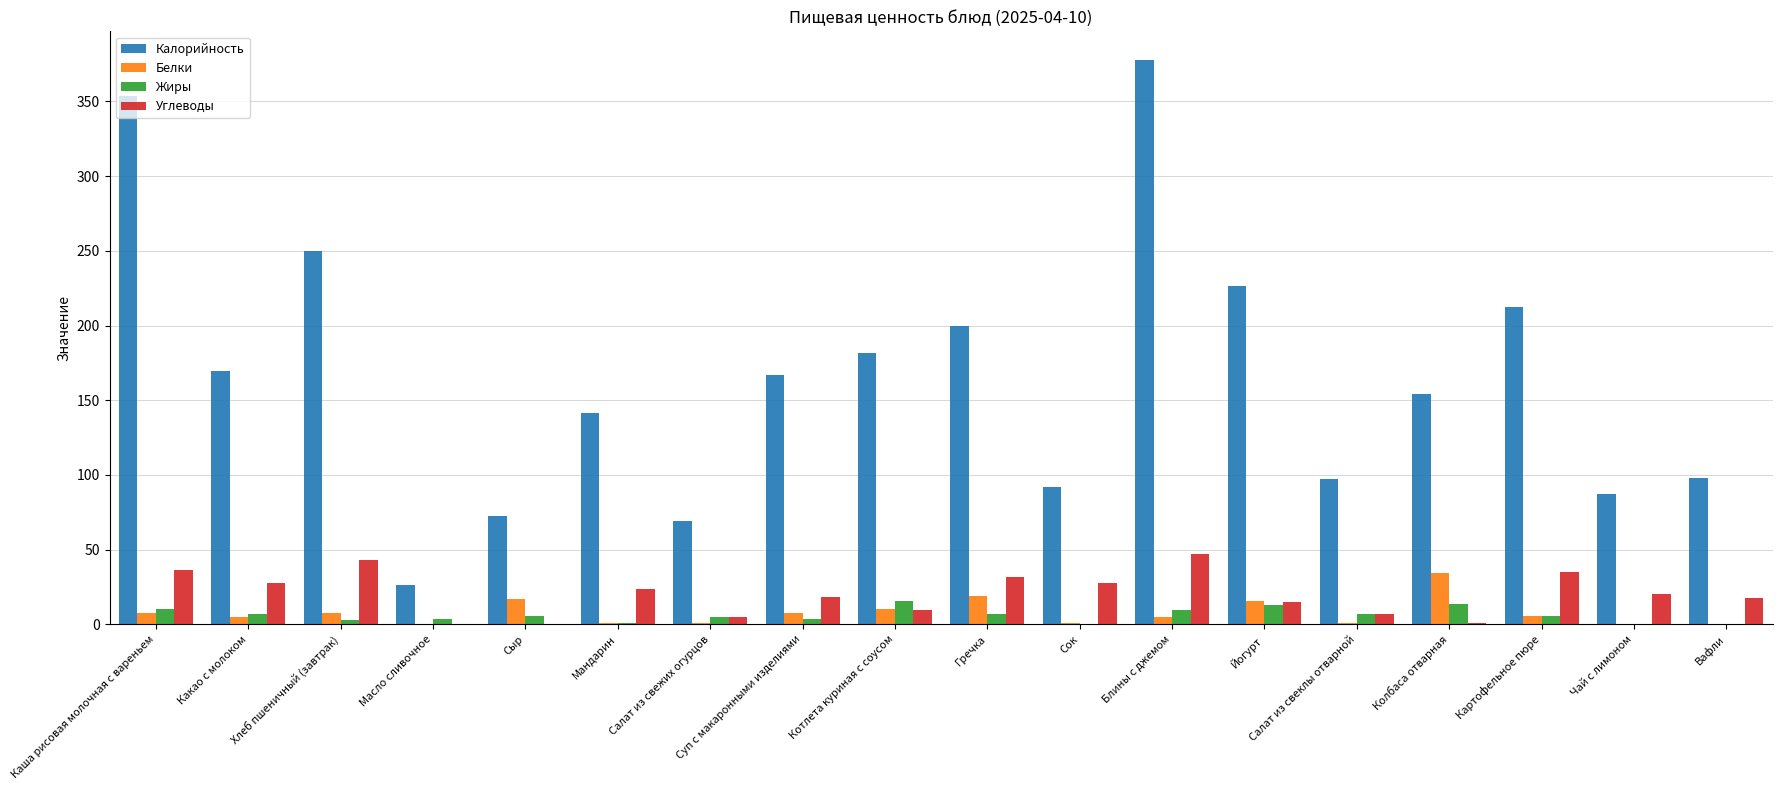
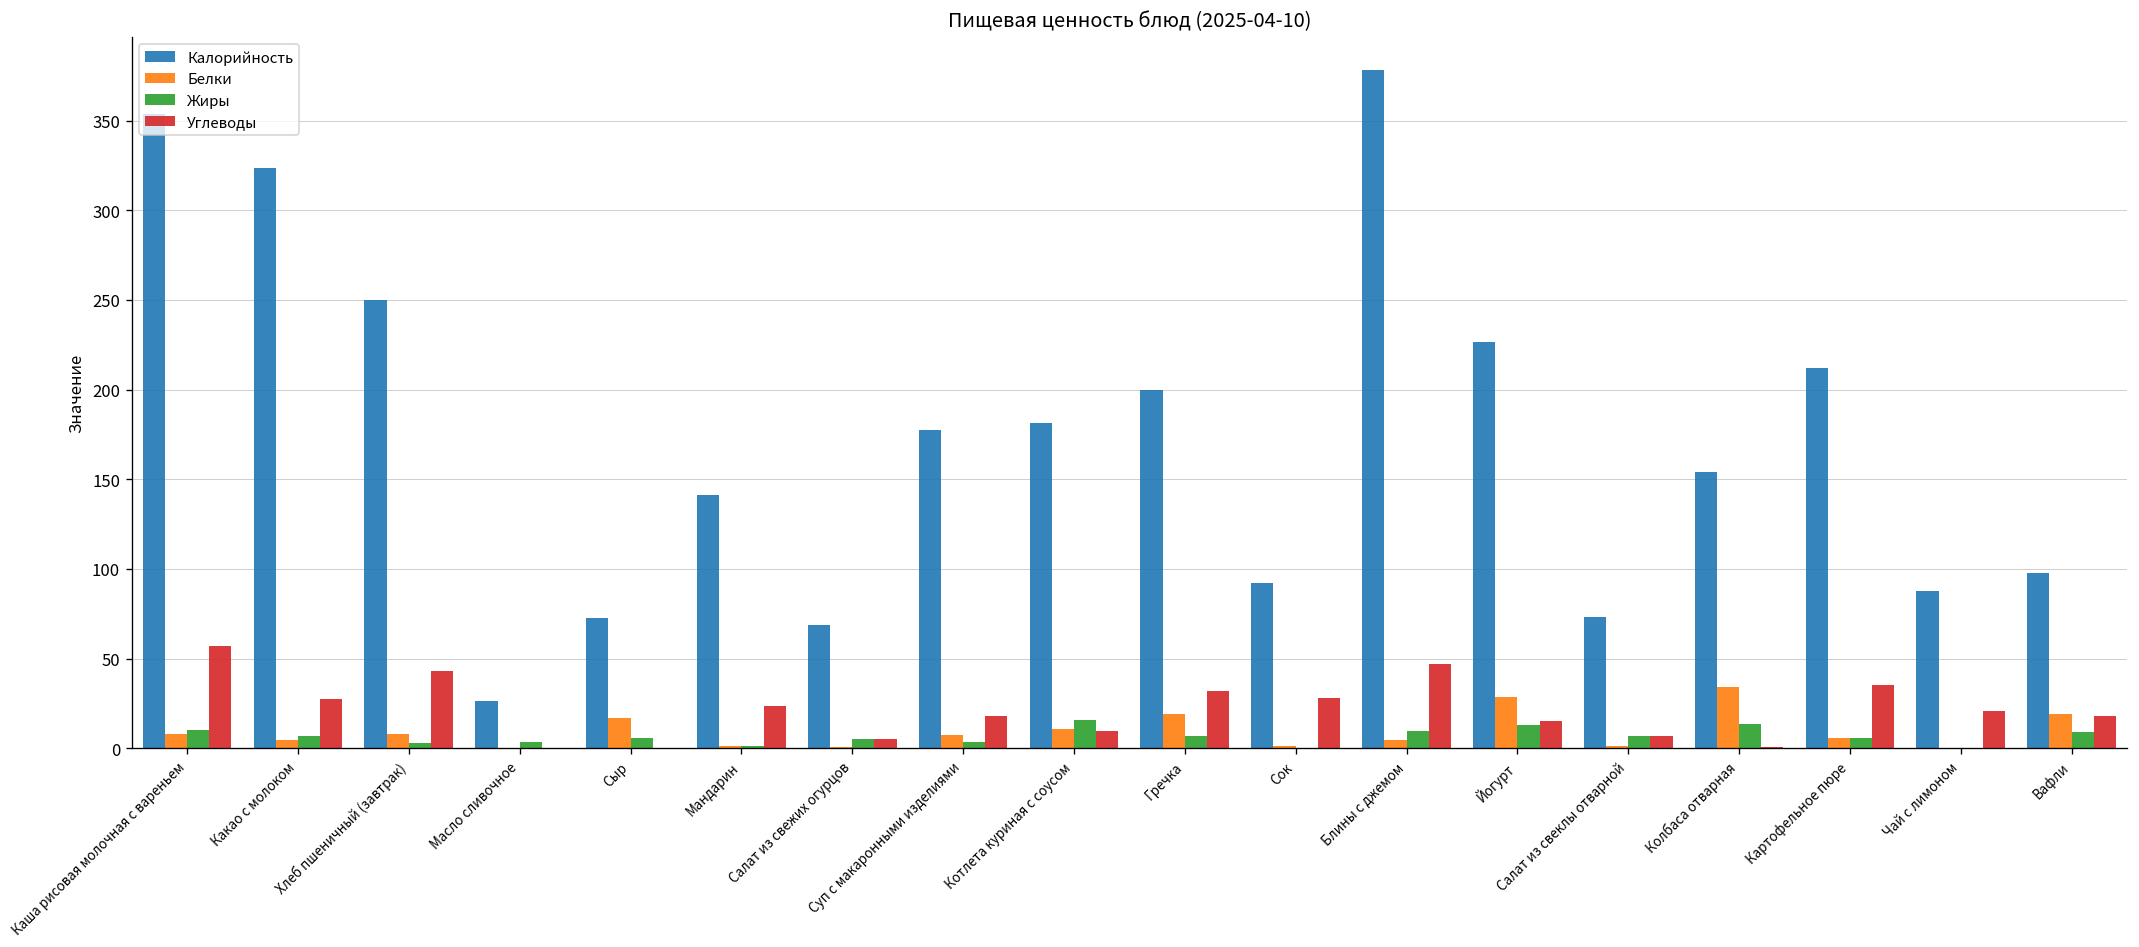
Углеводы, Каша рисовая молочная с вареньем: 36 -> 57
Калорийность, Какао с молоком: 170 -> 324
Калорийность, Суп с макаронными изделиями: 167 -> 178
Белки, Йогурт: 16 -> 29
Калорийность, Салат из свеклы отварной: 97 -> 73
Белки, Вафли: 0 -> 19
Жиры, Вафли: 0 -> 9
